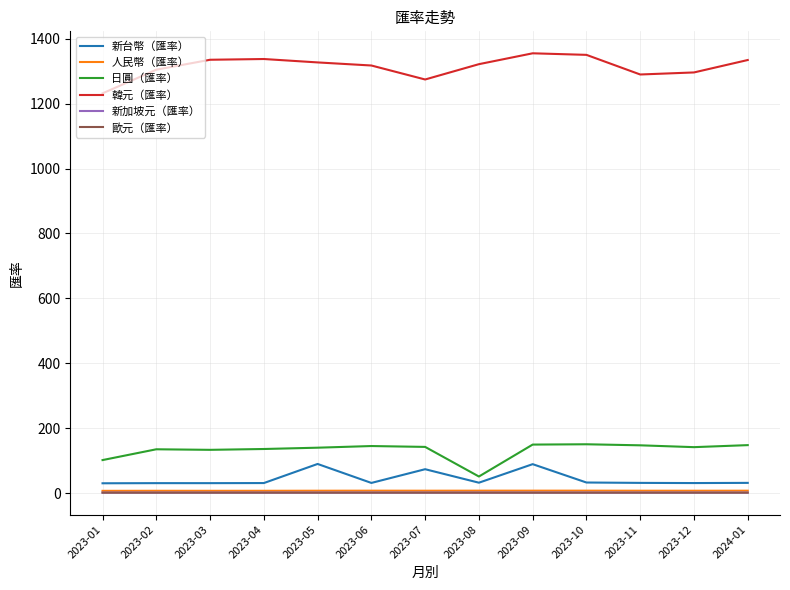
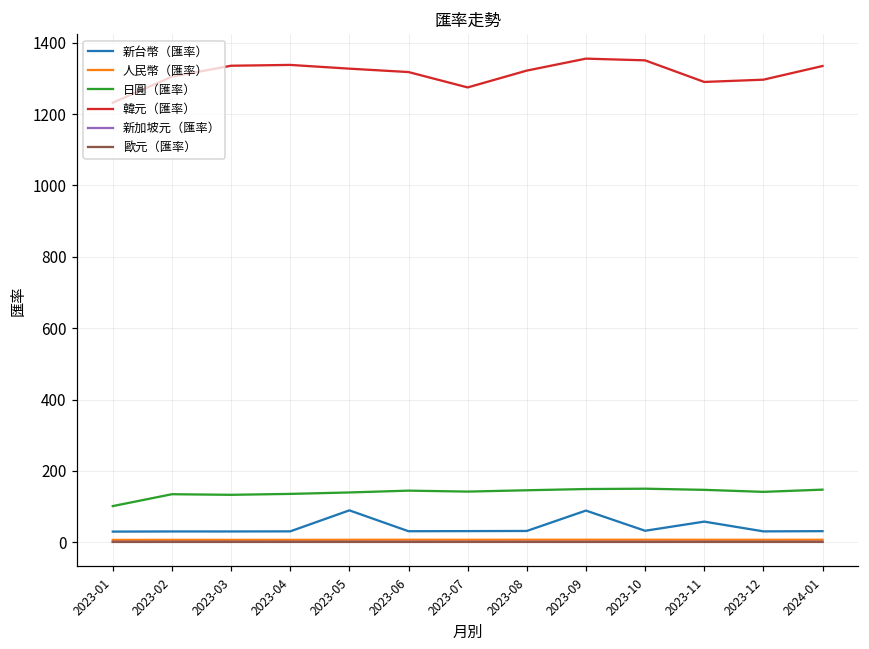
新台幣（匯率）, 2023-07: 70 -> 30
日圓（匯率）, 2023-08: 50 -> 150
新台幣（匯率）, 2023-11: 30 -> 60
